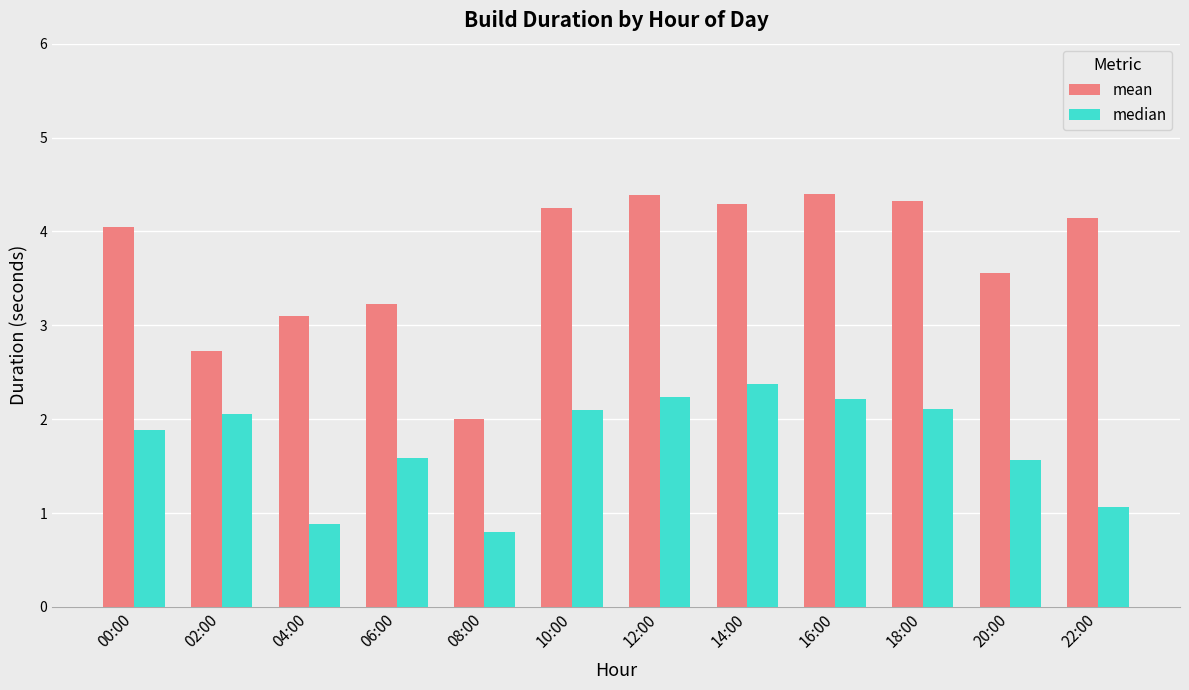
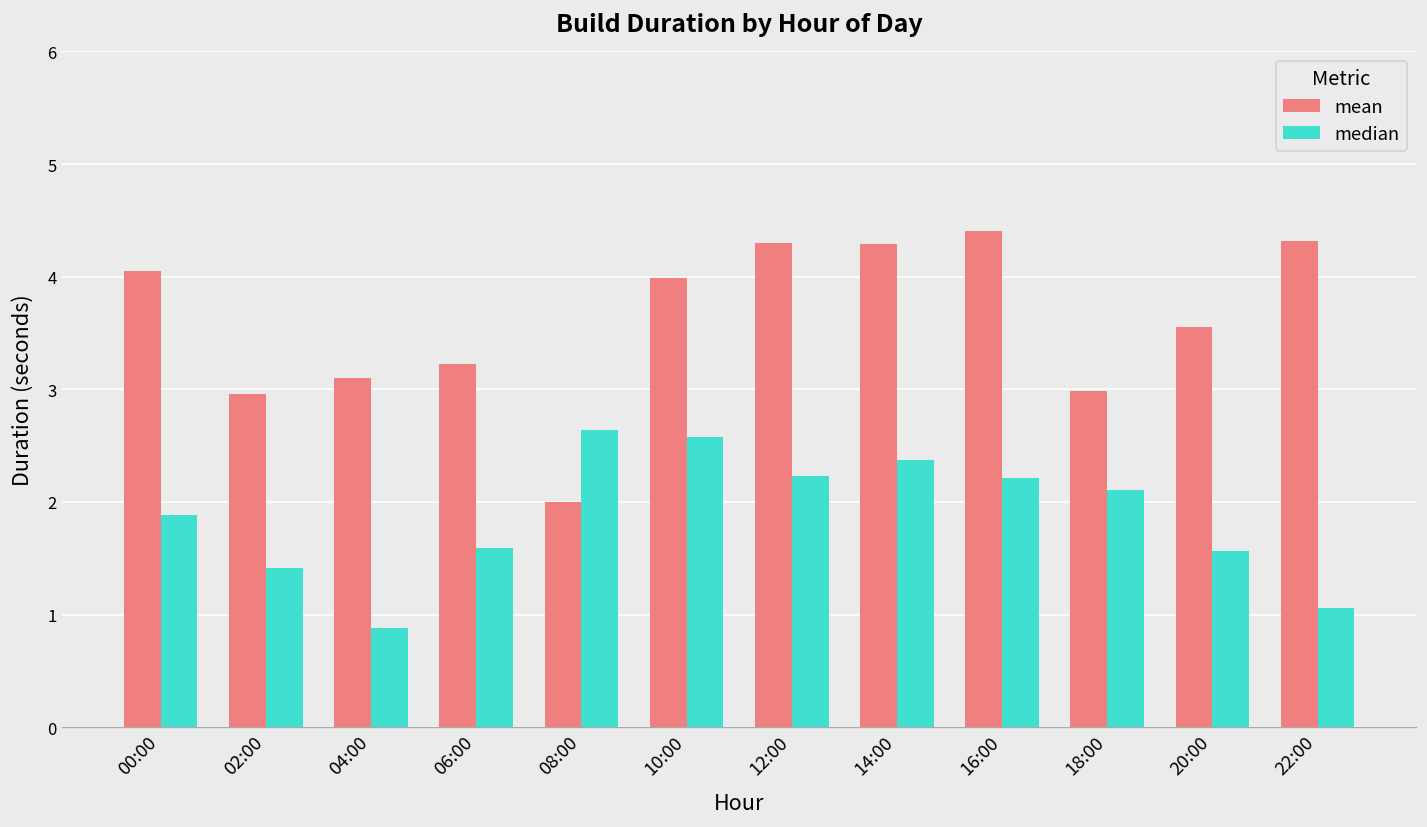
mean, 02:00: 2.7 -> 3.0
median, 02:00: 2.1 -> 1.4
median, 08:00: 0.8 -> 2.6
mean, 10:00: 4.3 -> 4.0
median, 10:00: 2.1 -> 2.6
mean, 12:00: 4.4 -> 4.3
mean, 18:00: 4.3 -> 3.0
mean, 22:00: 4.1 -> 4.3
